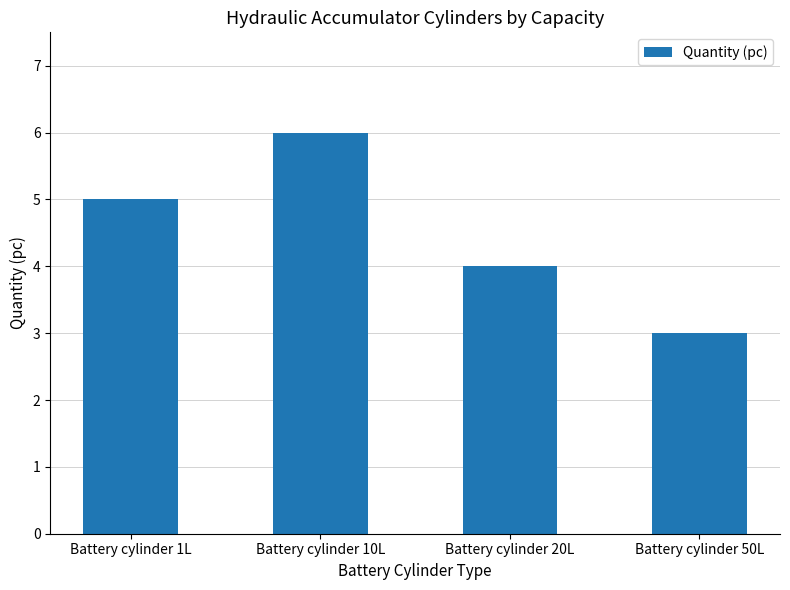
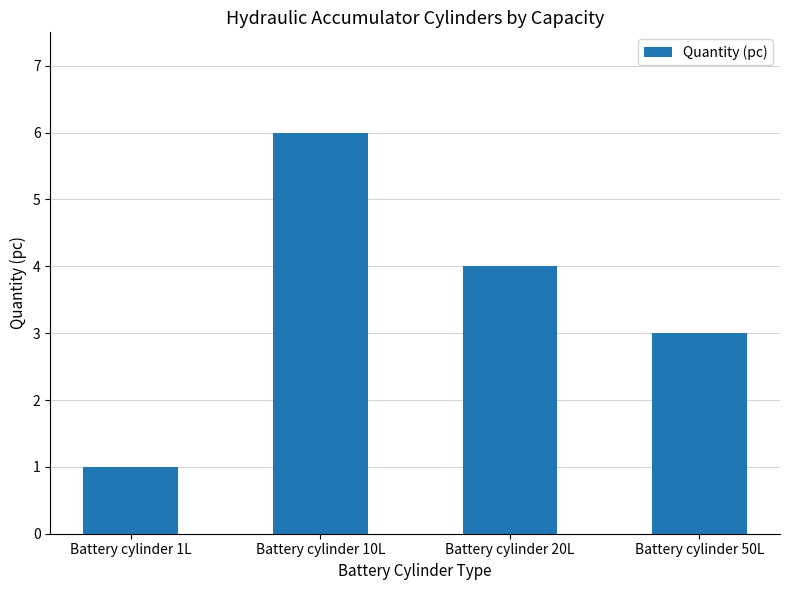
Battery cylinder 1L: 5 -> 1
